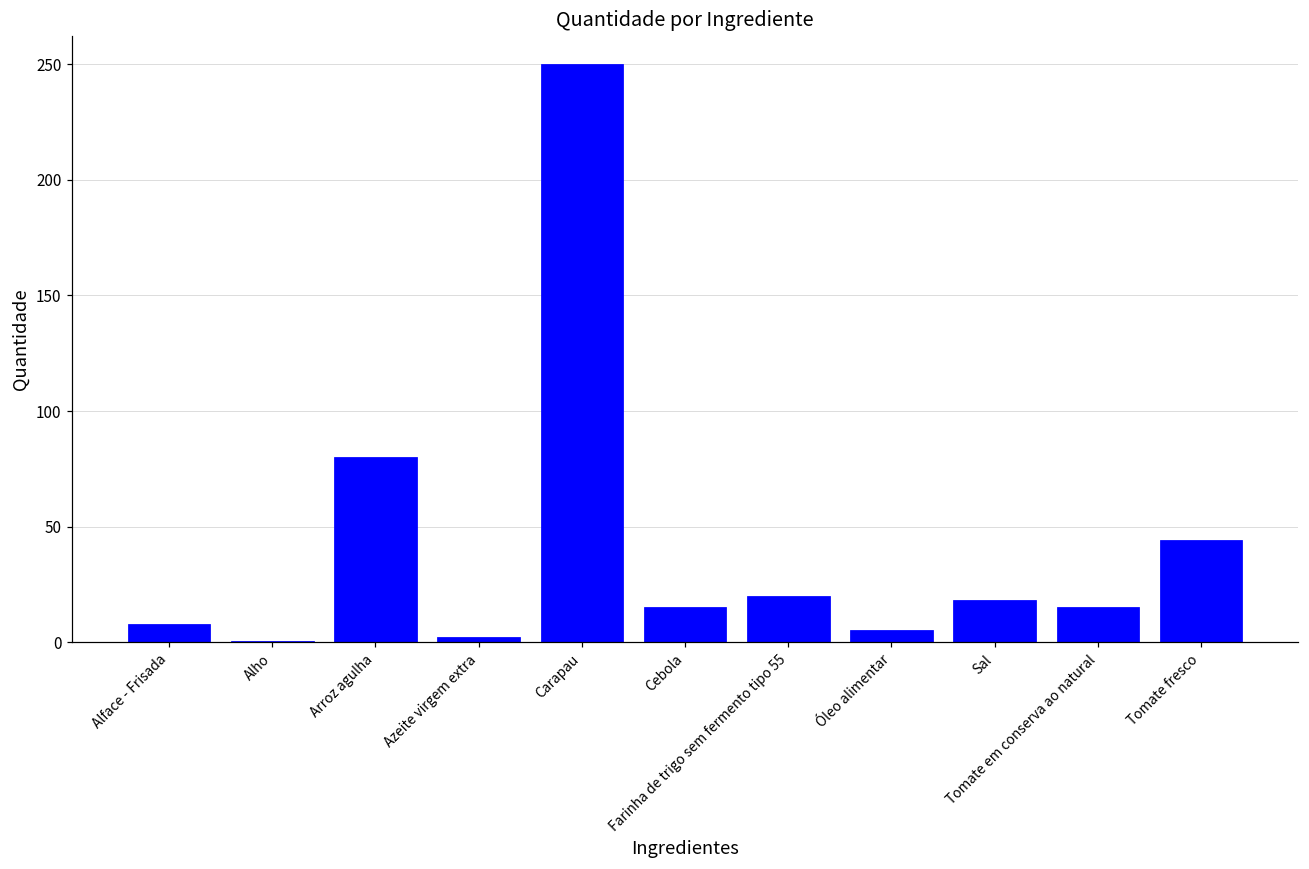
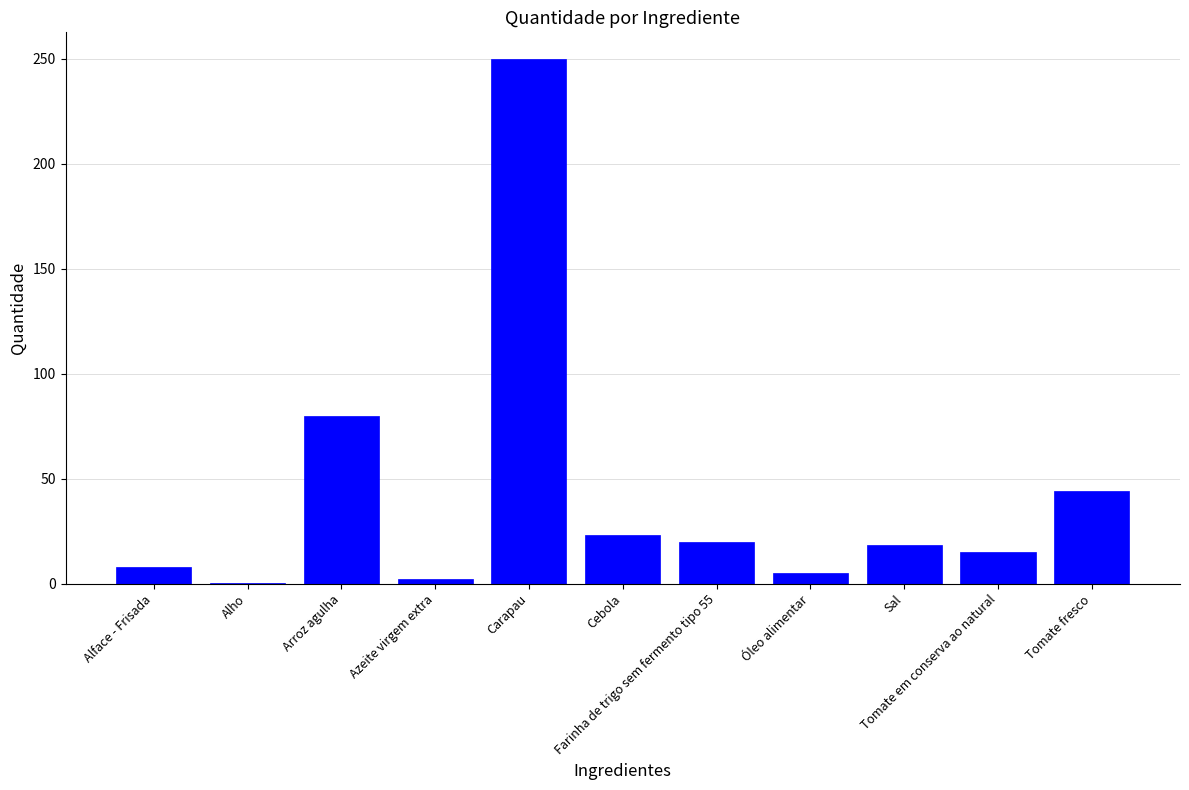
Cebola: 15 -> 23
